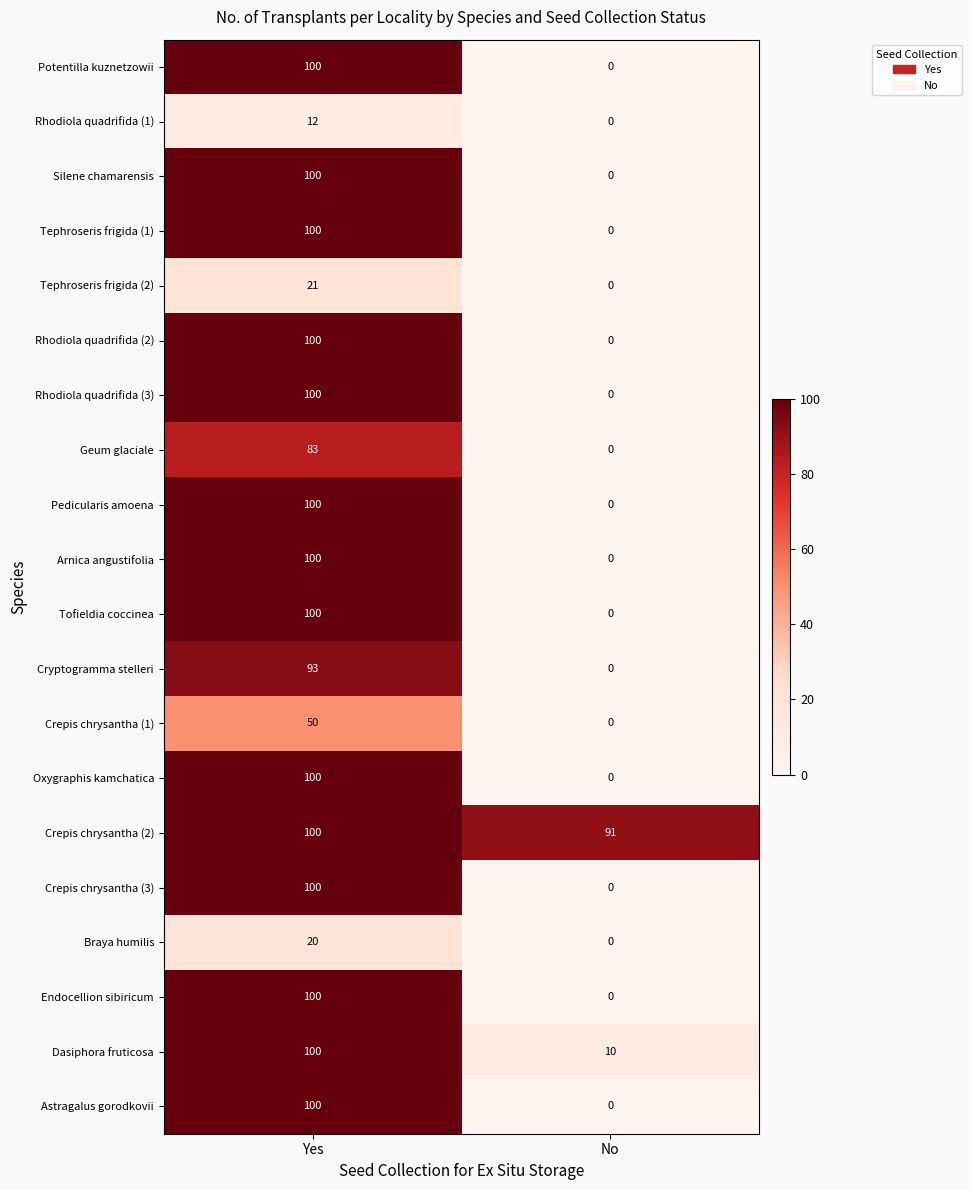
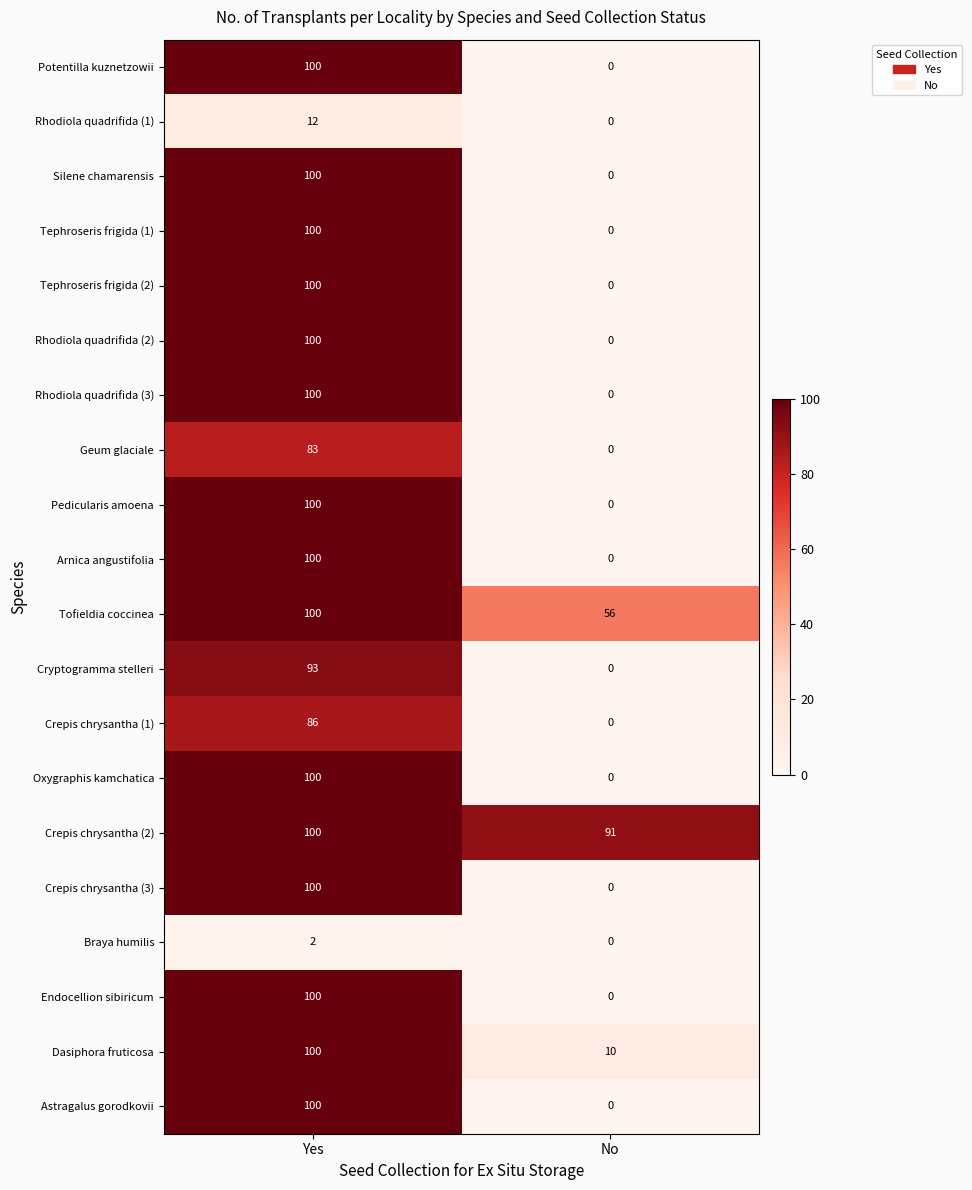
Tephroseris frigida (2), Yes: 21 -> 100
Tofieldia coccinea, No: 0 -> 56
Crepis chrysantha (1), Yes: 50 -> 86
Braya humilis, Yes: 20 -> 2
